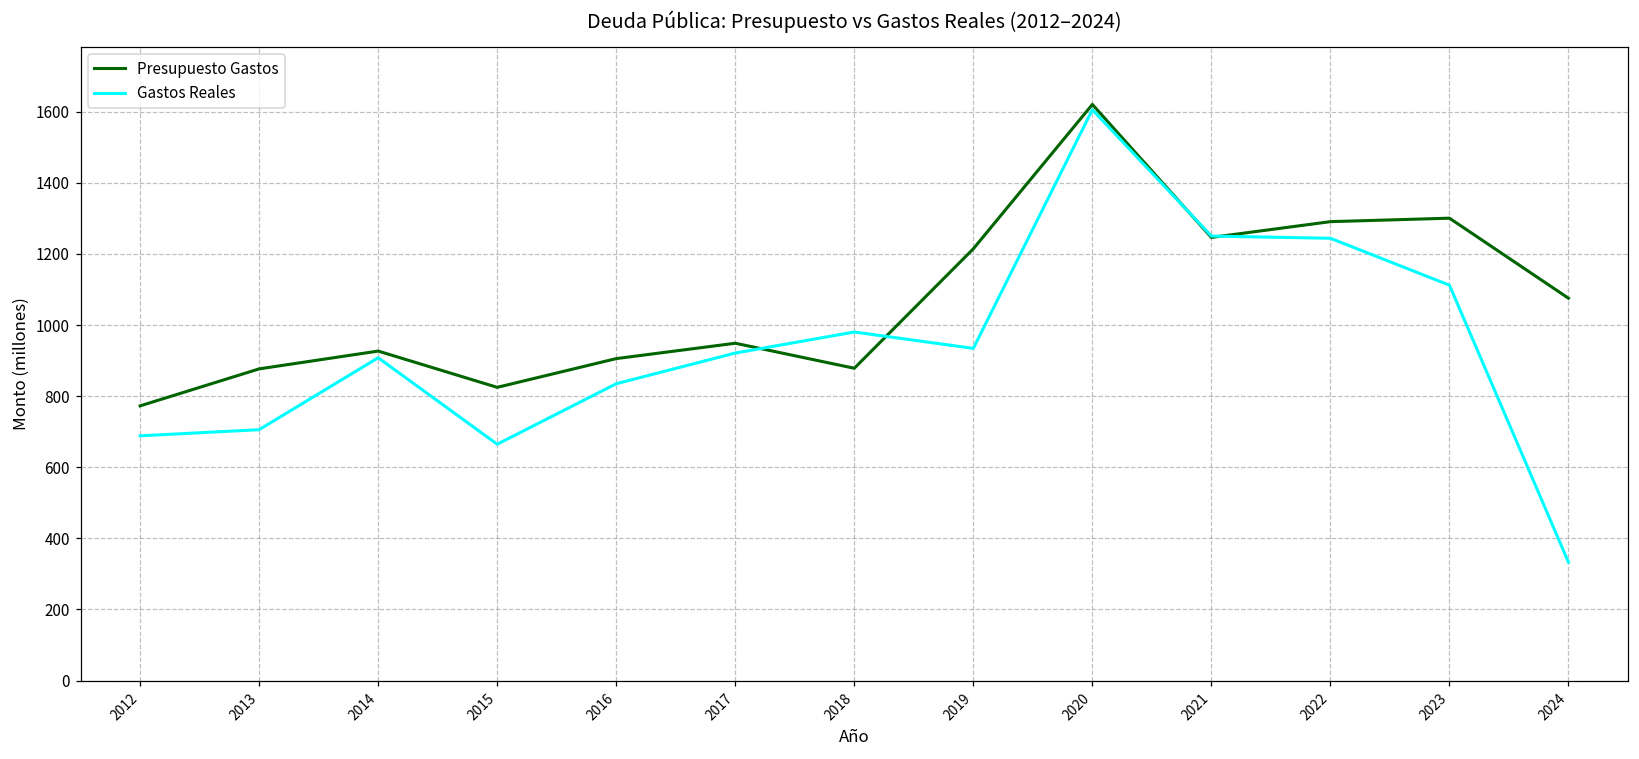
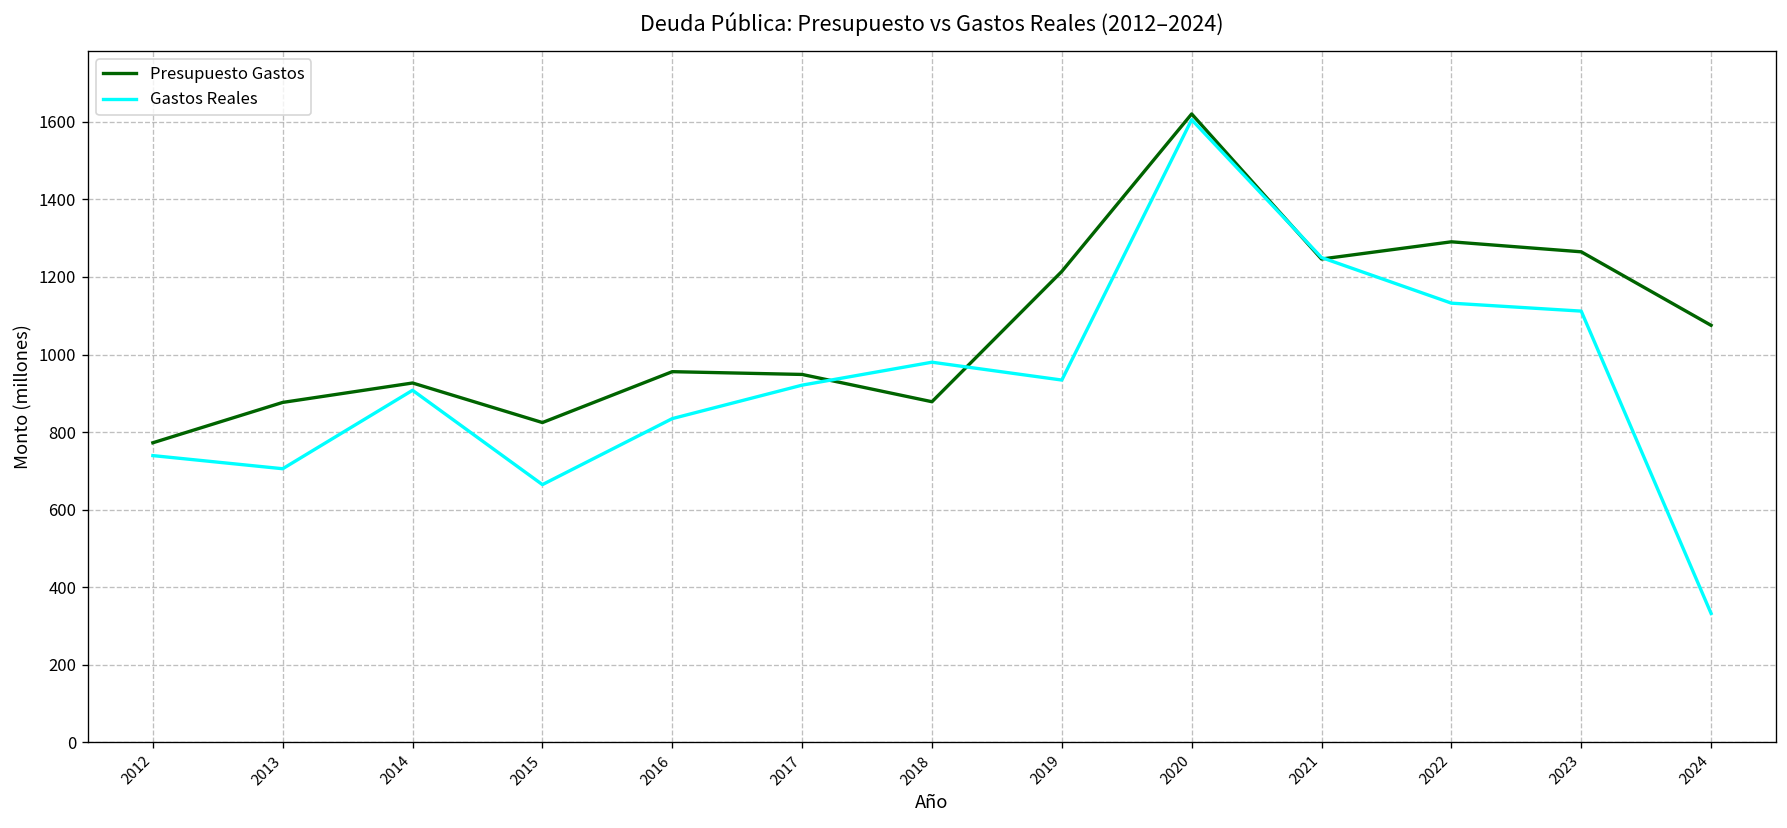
Gastos Reales, 2012: 690 -> 740
Presupuesto Gastos, 2016: 910 -> 960
Gastos Reales, 2022: 1240 -> 1130
Presupuesto Gastos, 2023: 1300 -> 1260
